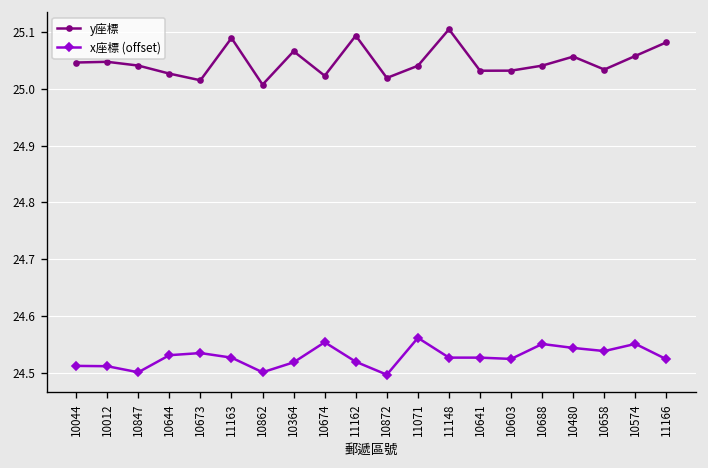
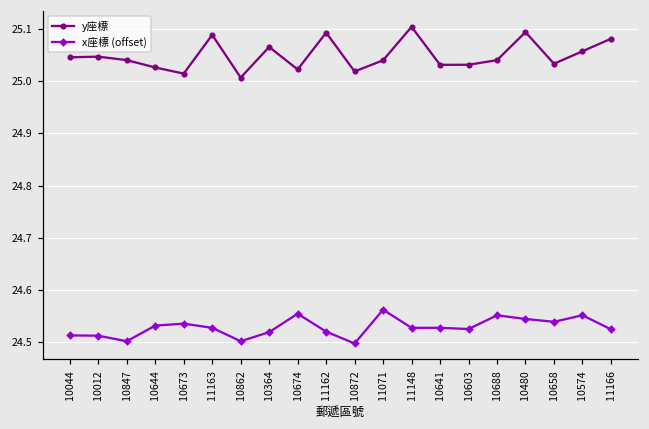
y座標, 10480: 25.06 -> 25.09
